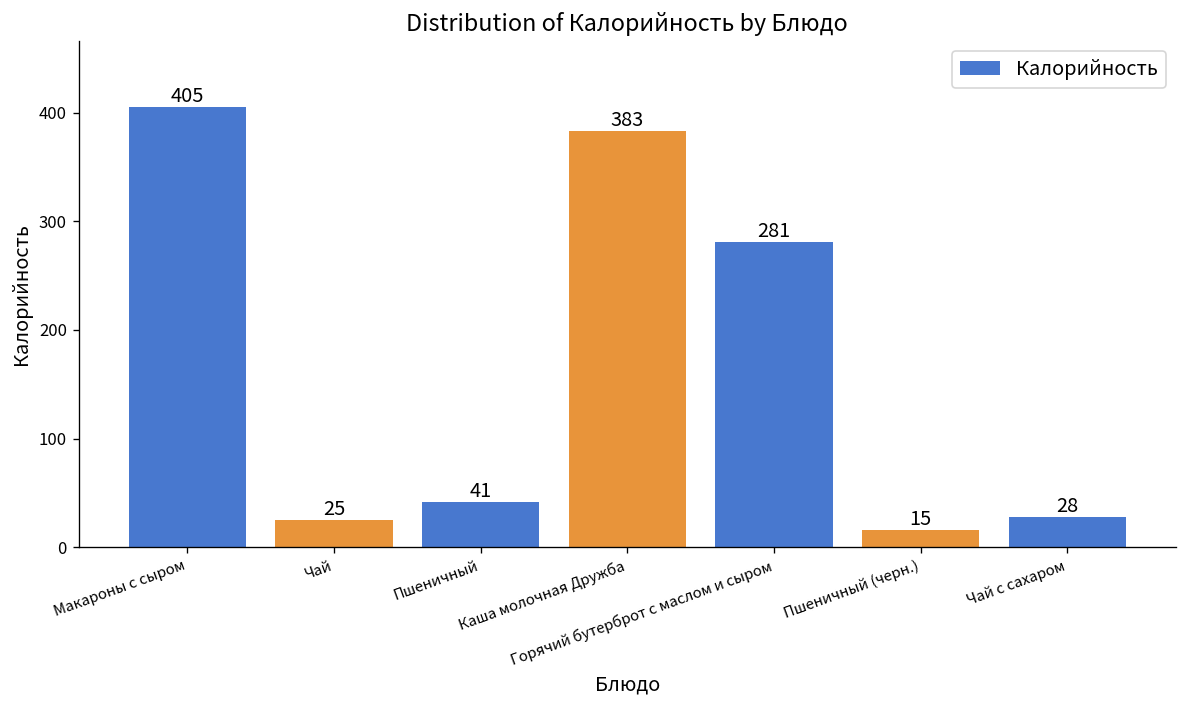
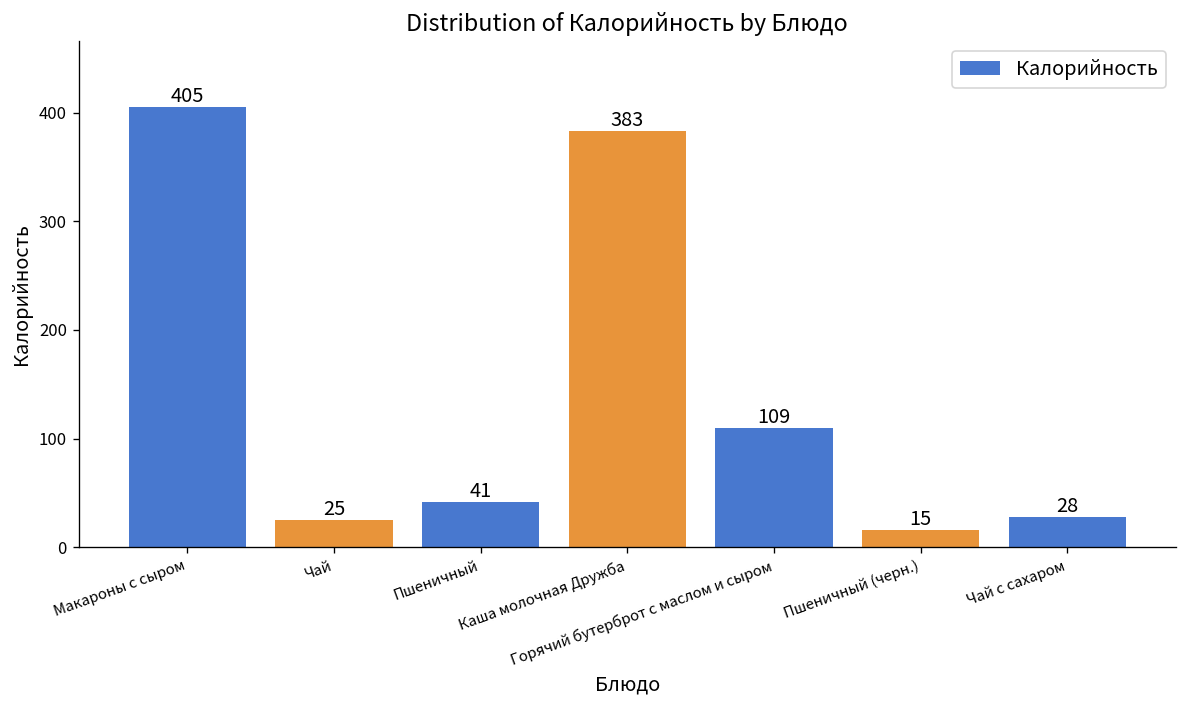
Горячий бутерброт с маслом и сыром: 281 -> 109
